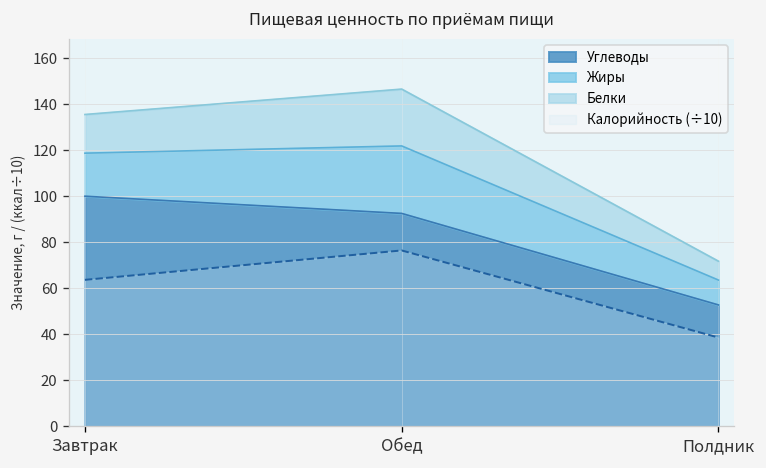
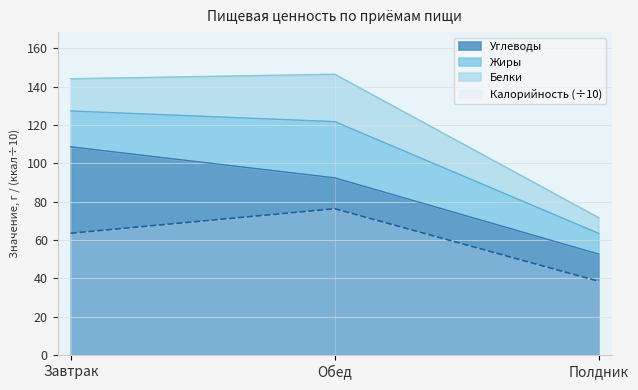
Углеводы, Завтрак: 100 -> 109
